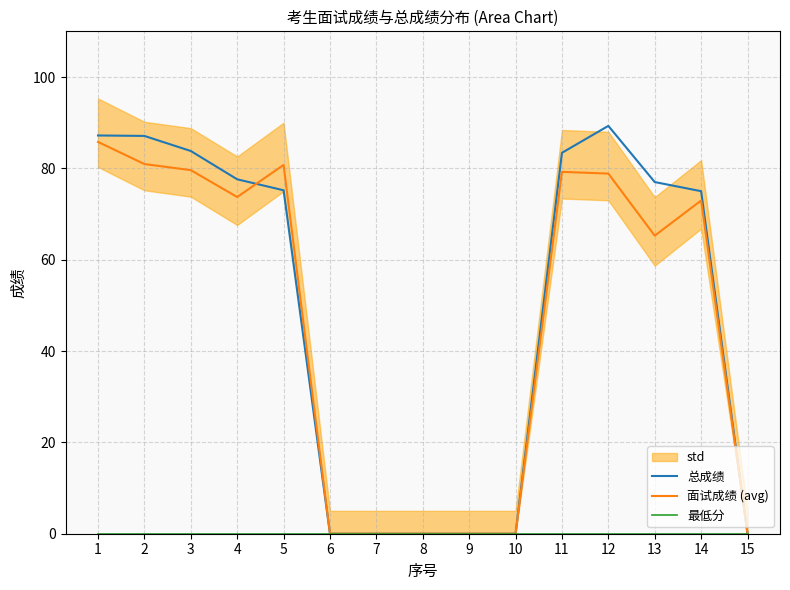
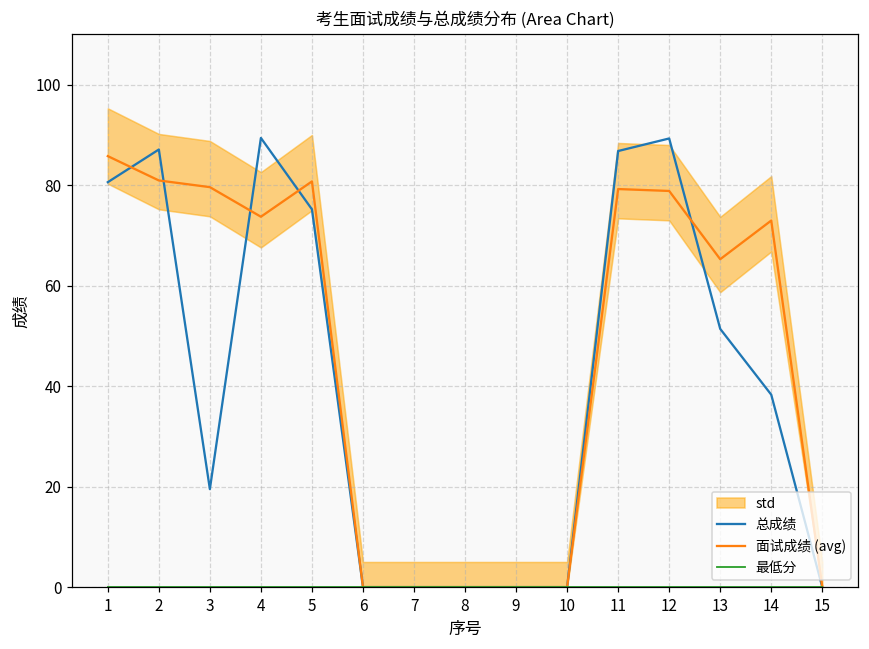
总成绩, 1: 87 -> 81
总成绩, 3: 84 -> 20
总成绩, 4: 78 -> 89
总成绩, 11: 83 -> 87
总成绩, 13: 77 -> 51
总成绩, 14: 75 -> 38
